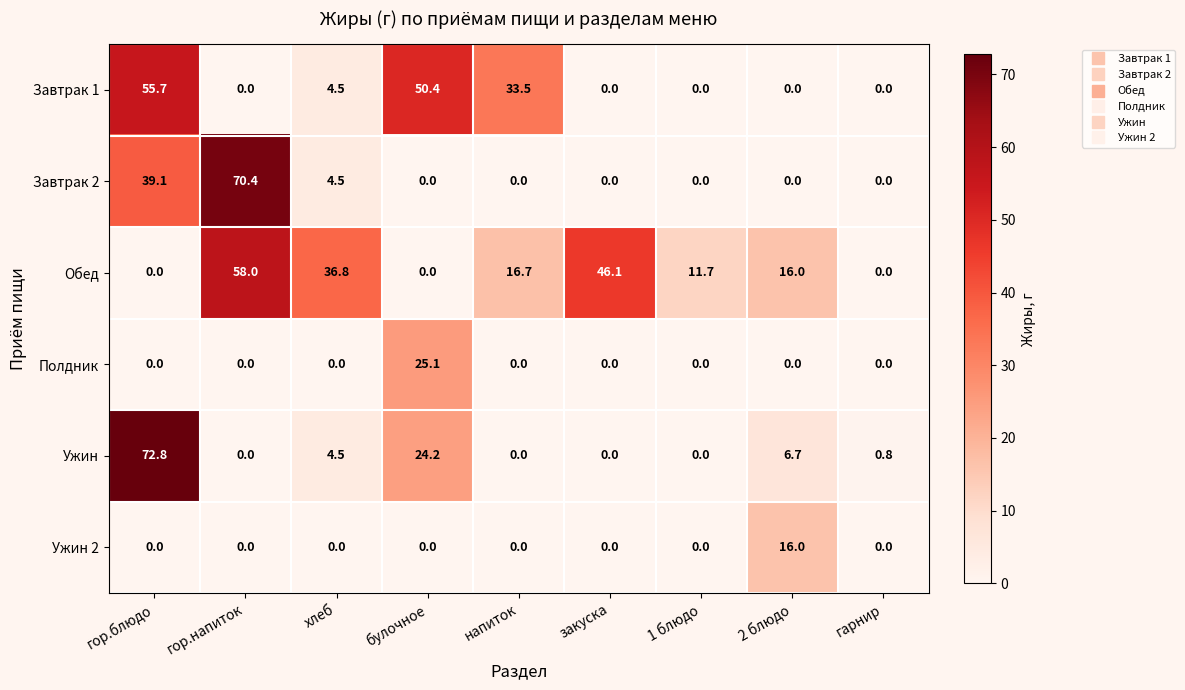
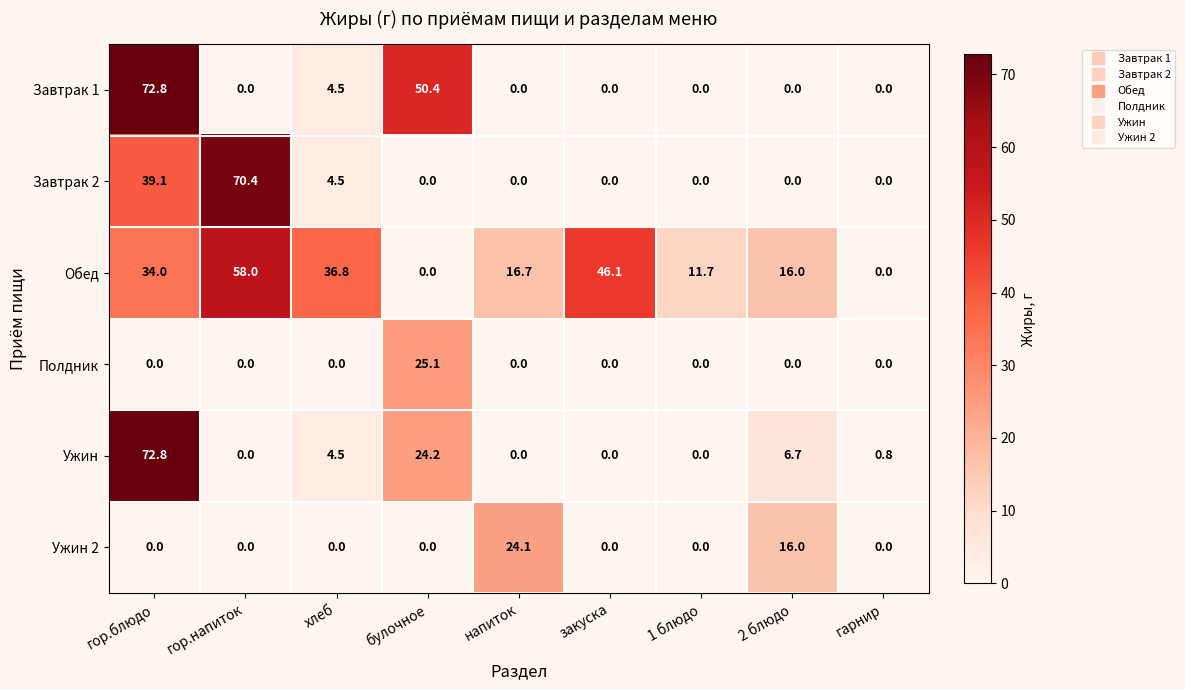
Завтрак 1, гор.блюдо: 55.7 -> 72.8
Завтрак 1, напиток: 33.5 -> 0.0
Обед, гор.блюдо: 0.0 -> 34.0
Ужин 2, напиток: 0.0 -> 24.1
